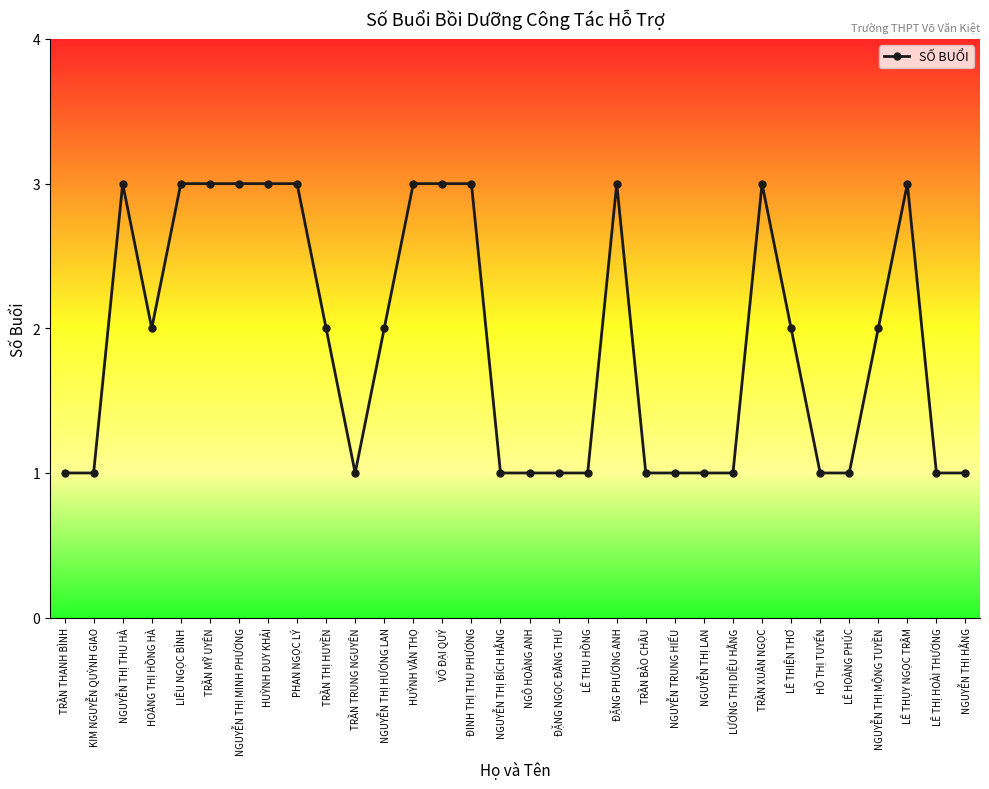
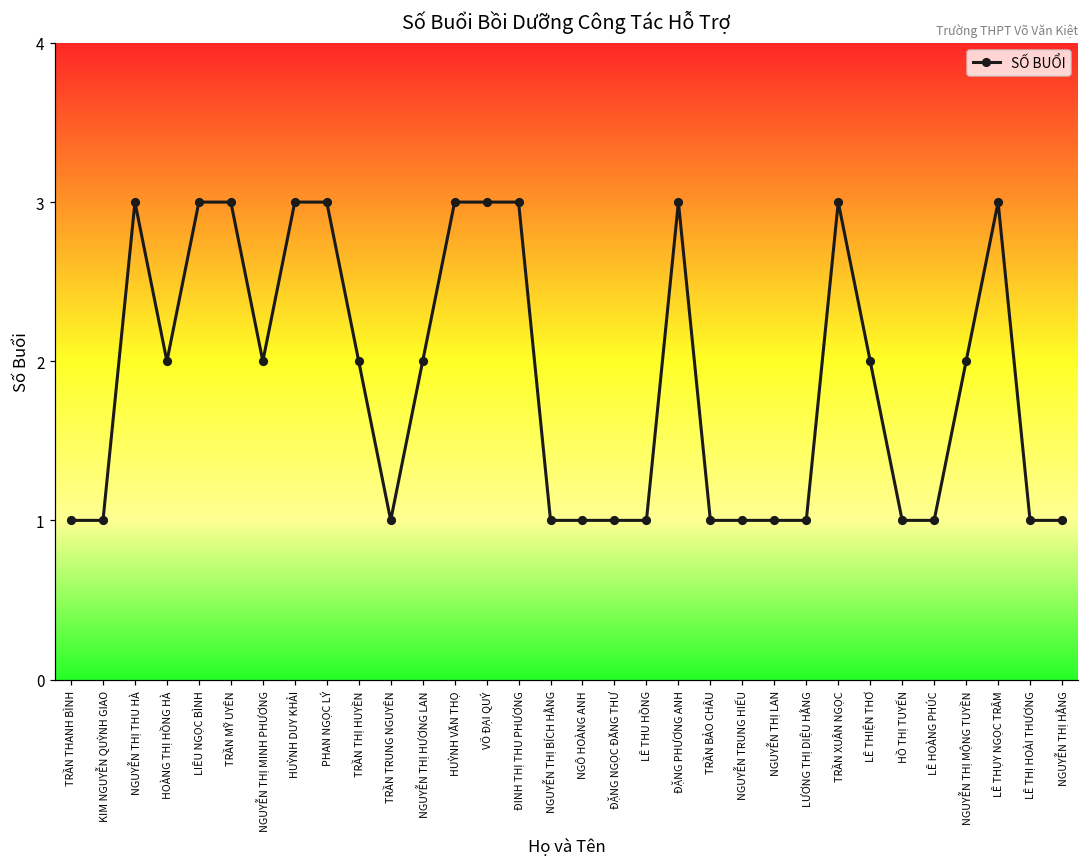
NGUYỄN THỊ MINH PHƯƠNG: 3 -> 2
